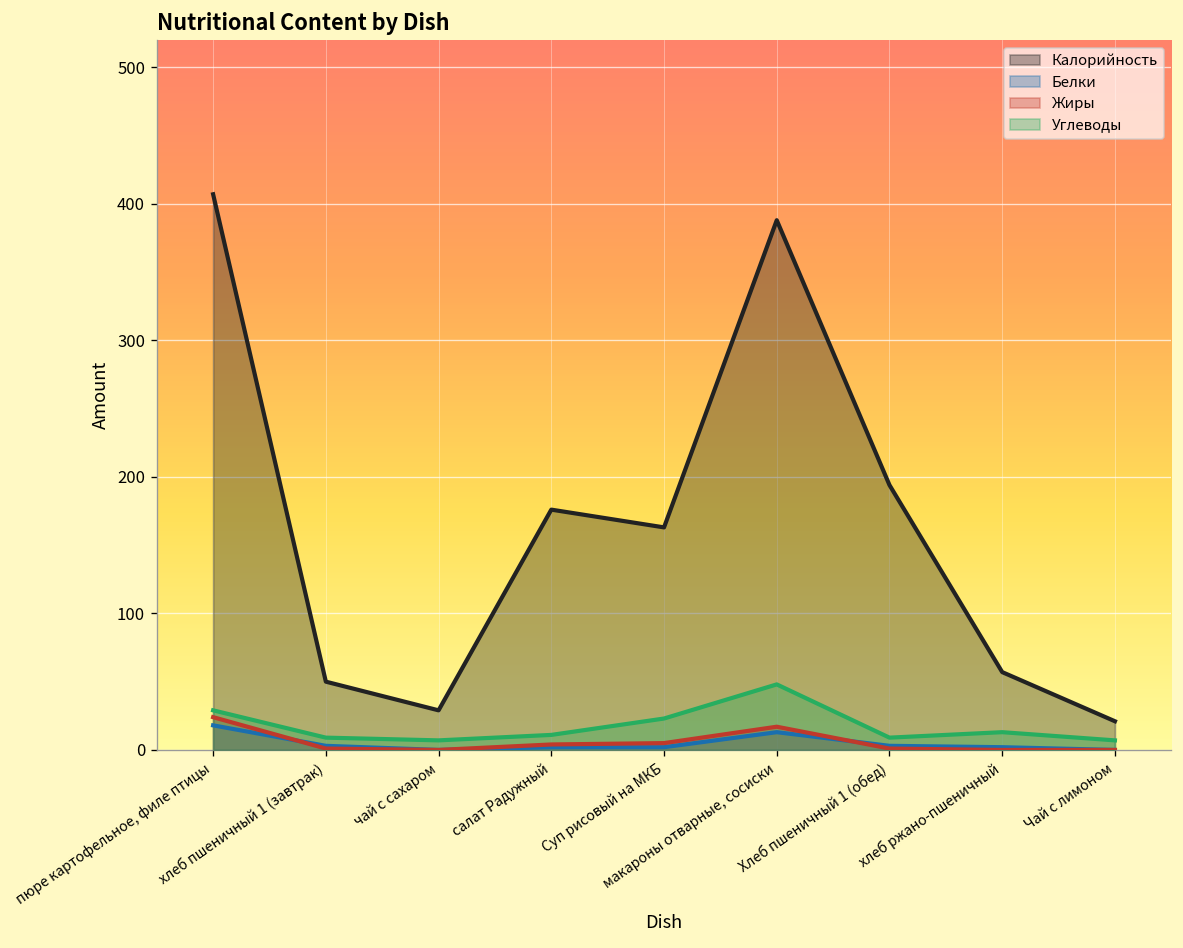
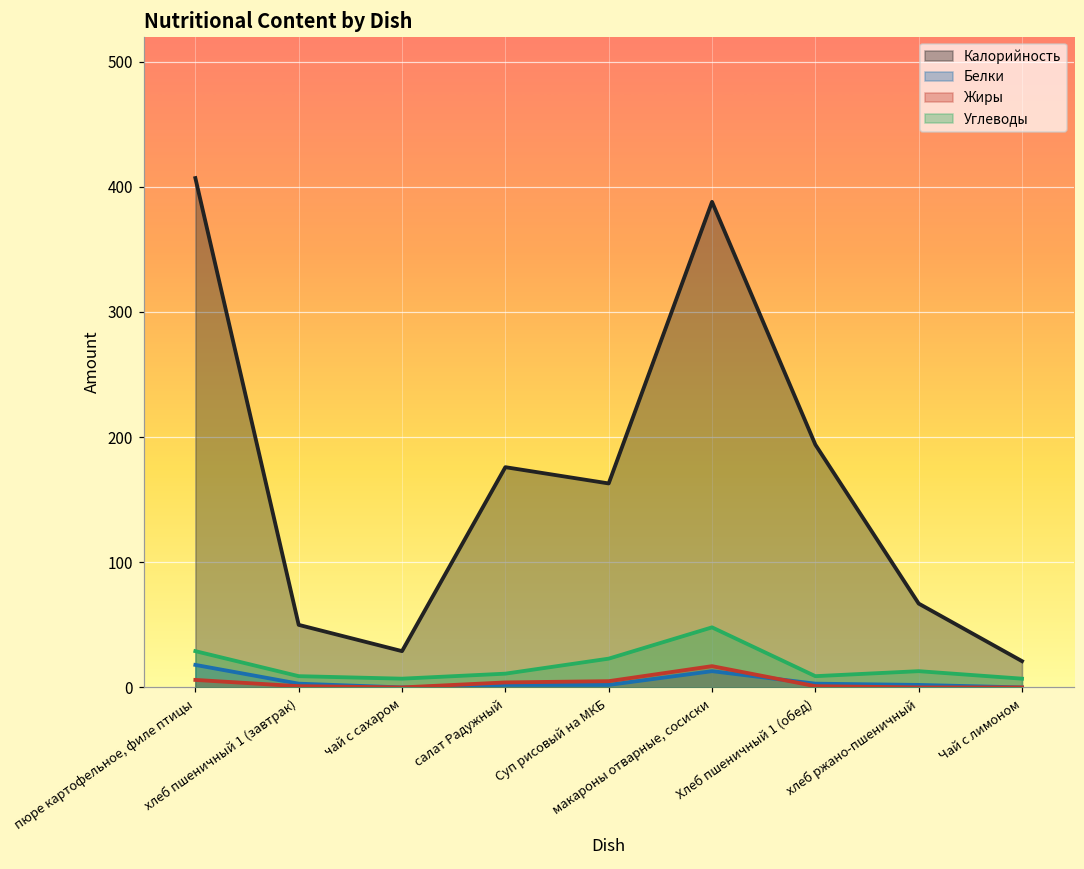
Жиры, пюре картофельное, филе птицы: 24 -> 6
Калорийность, хлеб ржано-пшеничный: 57 -> 67
